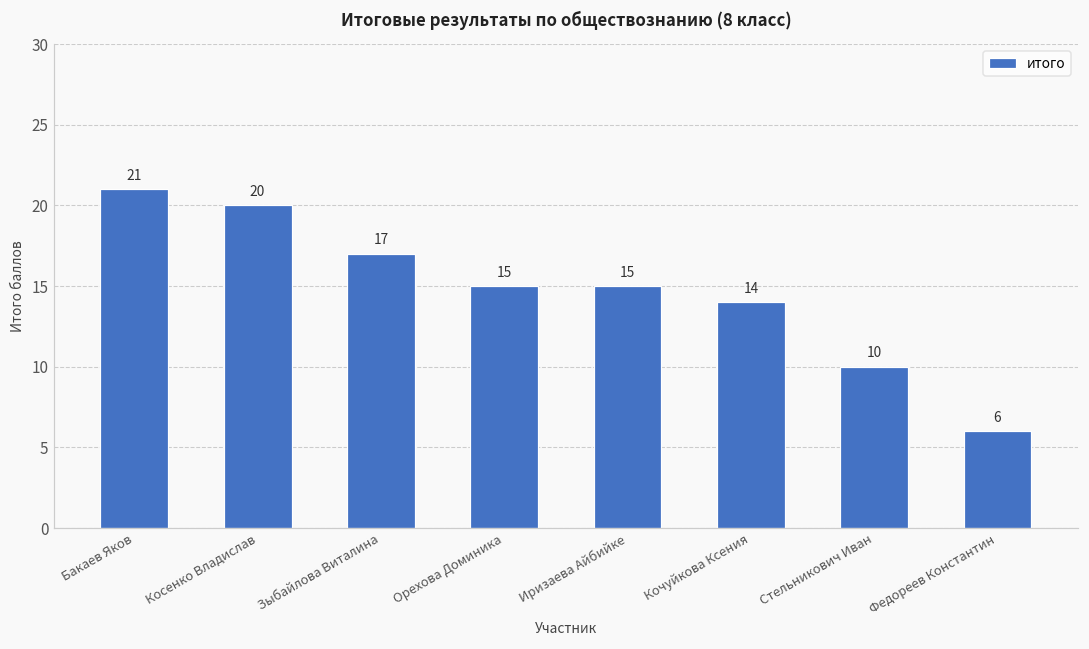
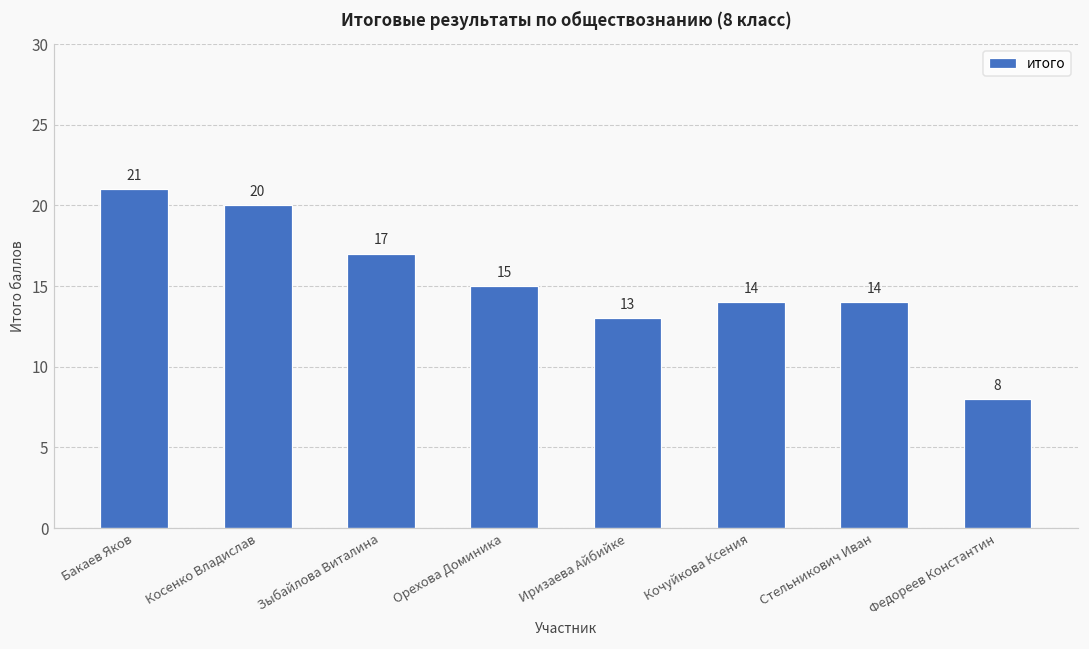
Иризаева Айбийке: 15 -> 13
Стельникович Иван: 10 -> 14
Федореев Константин: 6 -> 8
